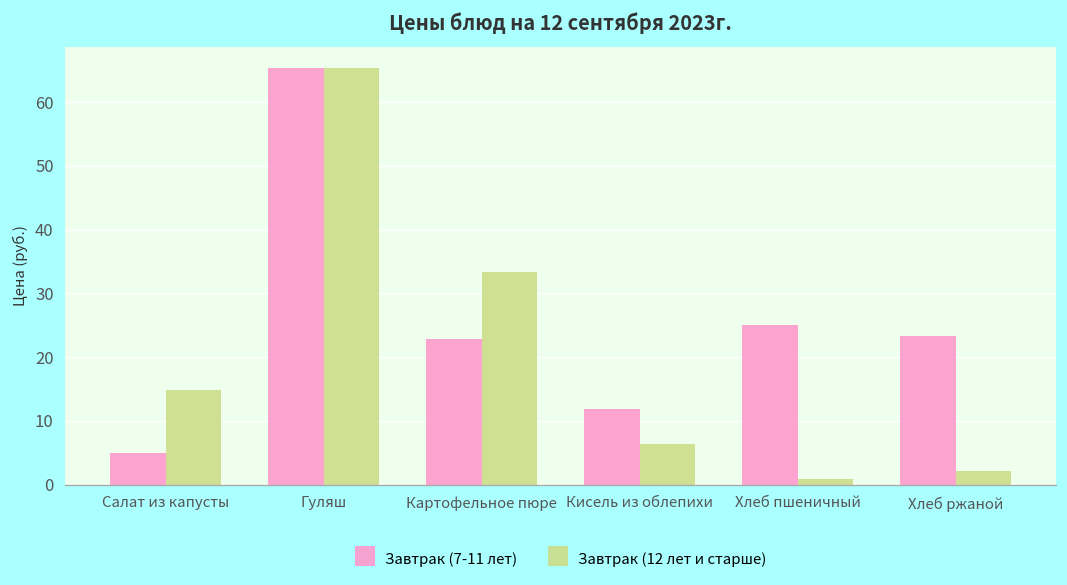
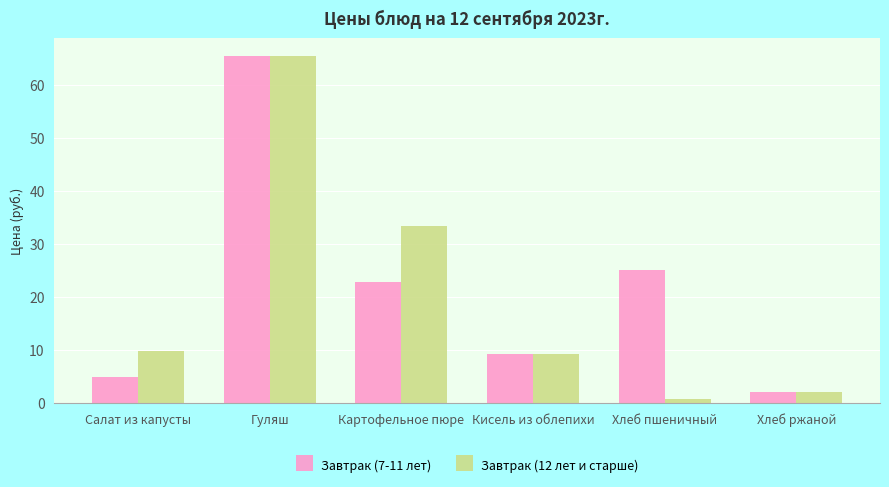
Завтрак (12 лет и старше), Салат из капусты: 15 -> 10
Завтрак (7-11 лет), Кисель из облепихи: 12 -> 9
Завтрак (12 лет и старше), Кисель из облепихи: 6 -> 9
Завтрак (7-11 лет), Хлеб ржаной: 23 -> 2
